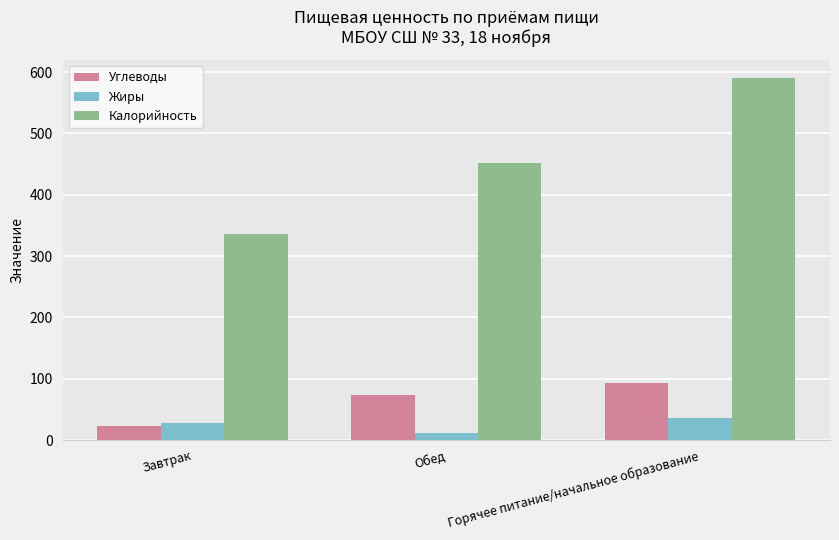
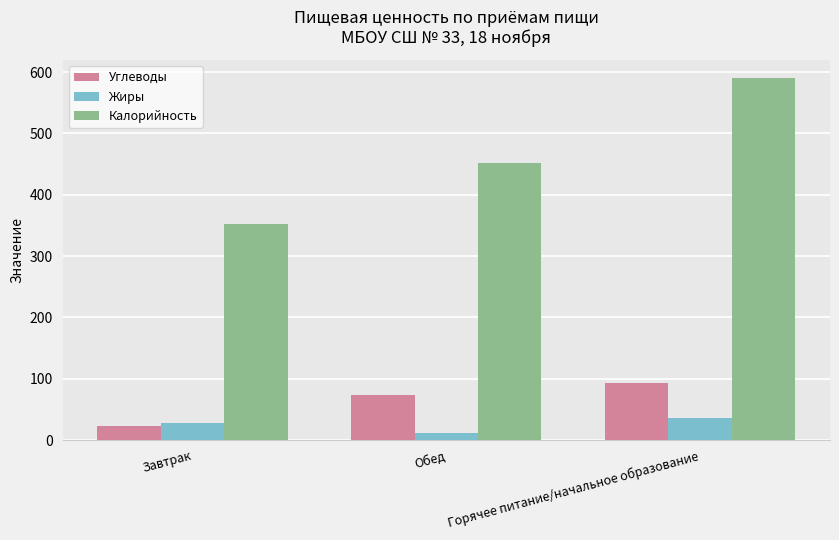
Калорийность, Завтрак: 340 -> 350
